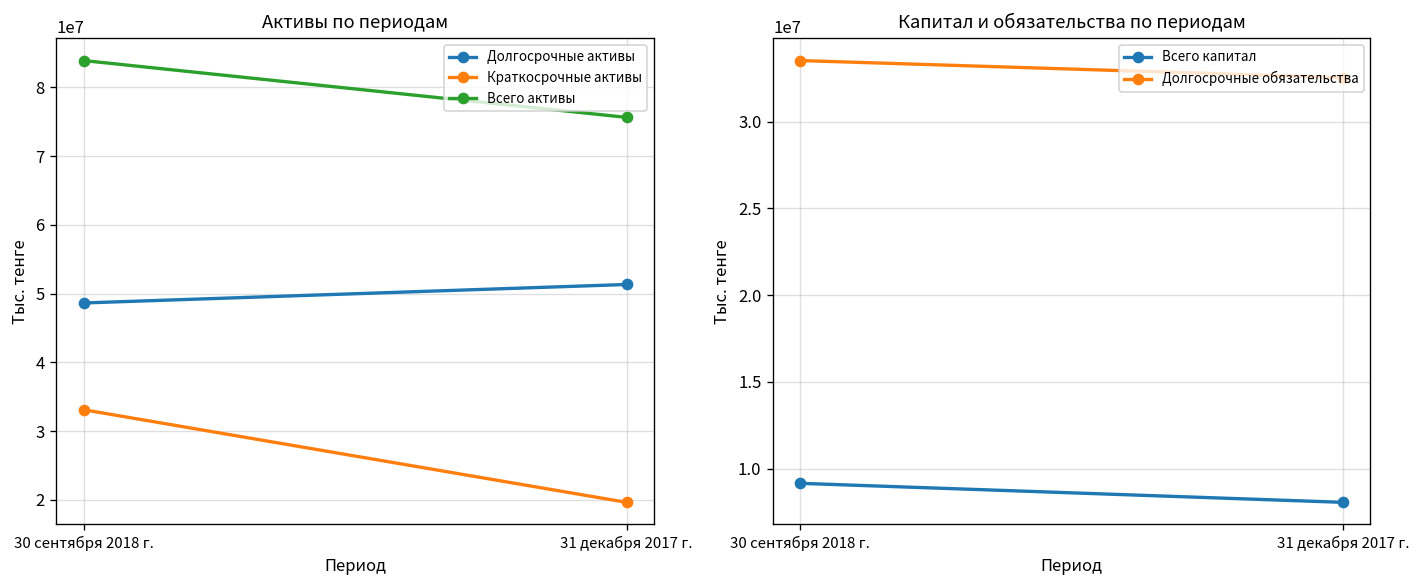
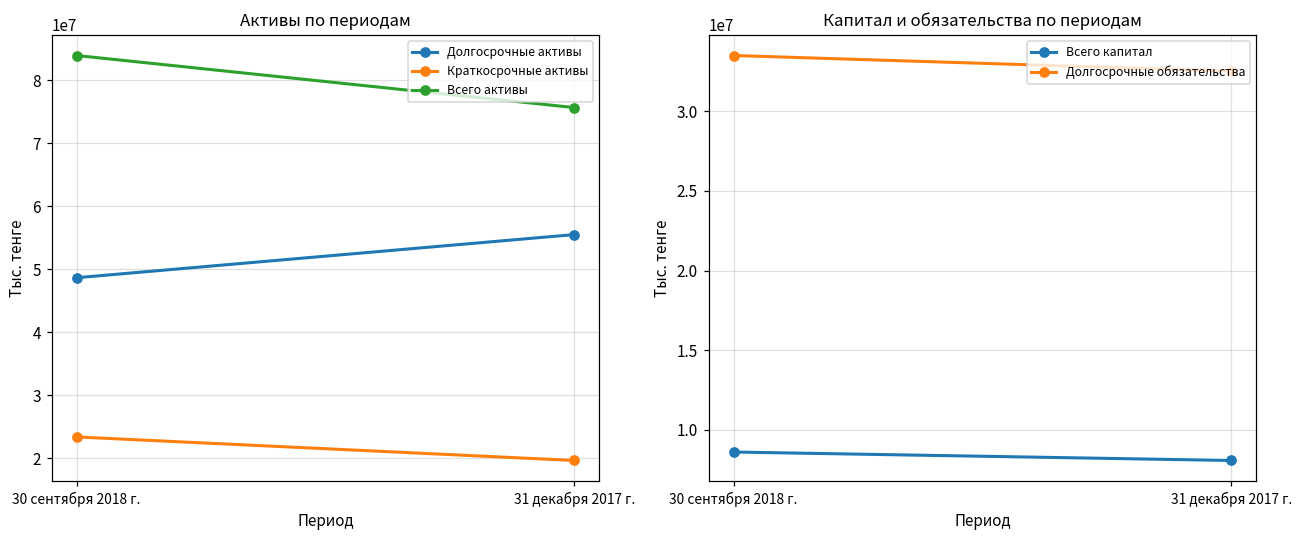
Активы по периодам, Краткосрочные активы, 30 сентября 2018 г.: 33000000 -> 23000000
Активы по периодам, Долгосрочные активы, 31 декабря 2017 г.: 51000000 -> 55000000
Капитал и обязательства по периодам, Всего капитал, 30 сентября 2018 г.: 9200000 -> 8600000
